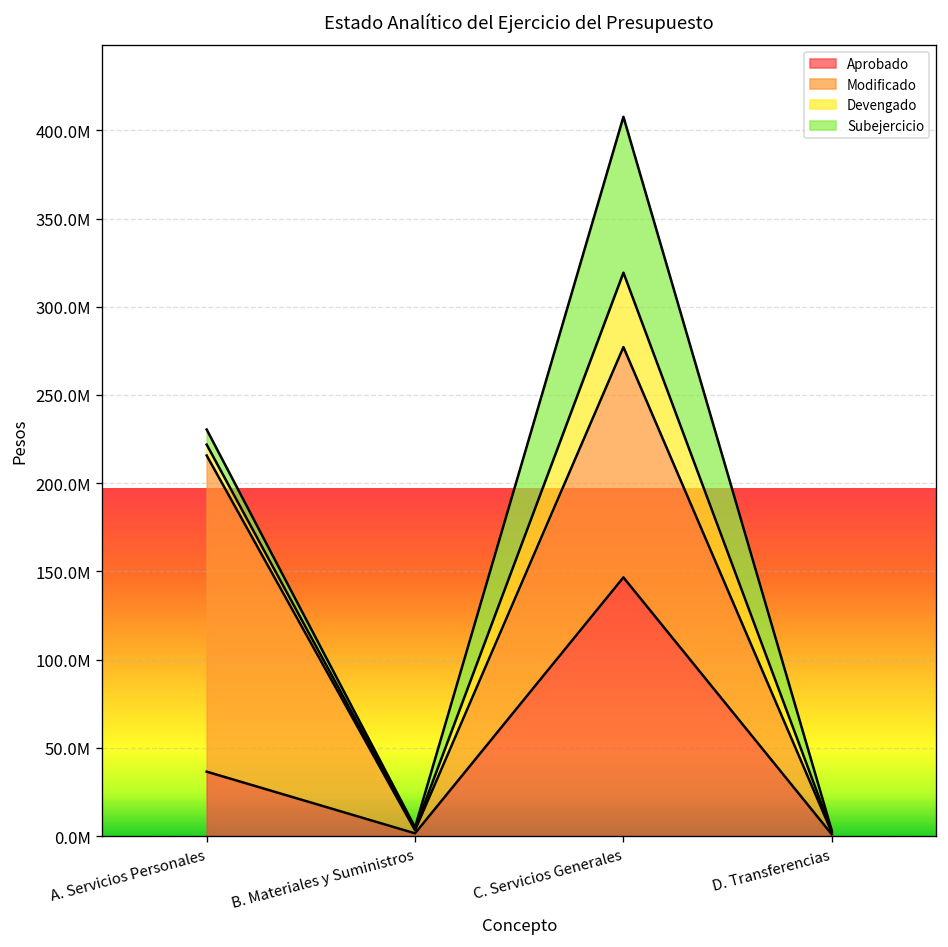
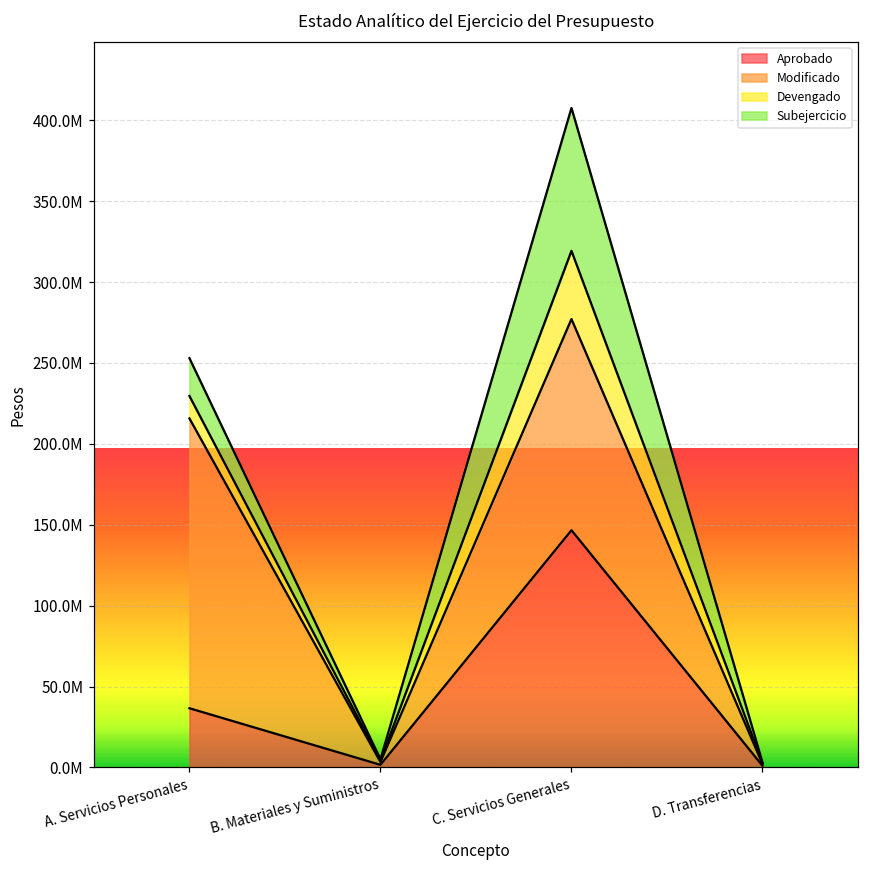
Devengado, A. Servicios Personales: 6000000 -> 14000000
Subejercicio, A. Servicios Personales: 9000000 -> 23000000
